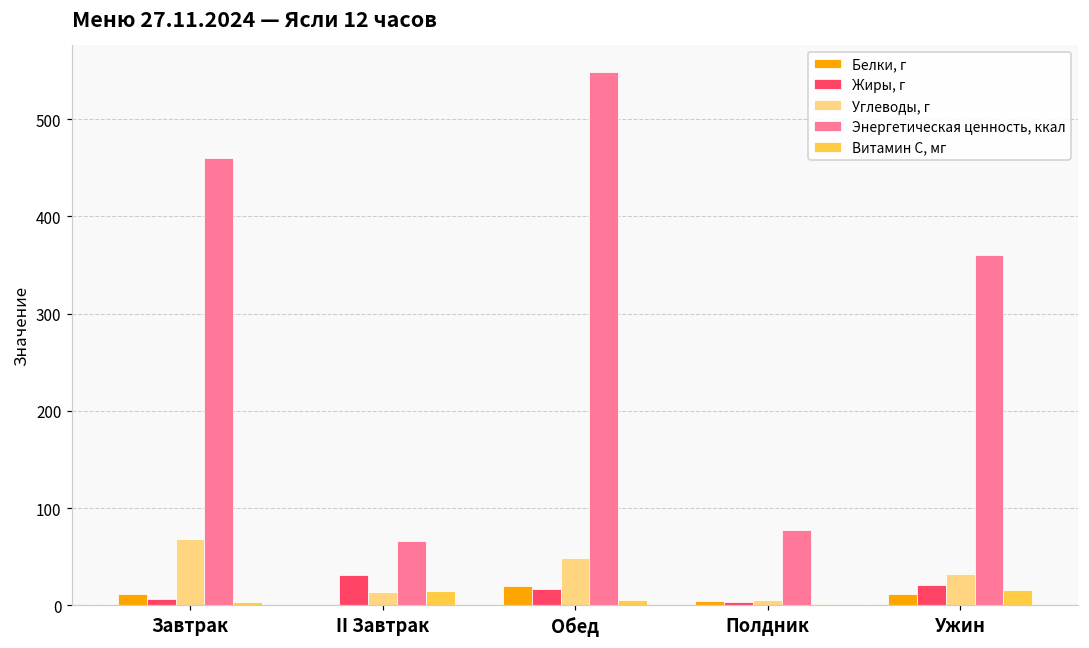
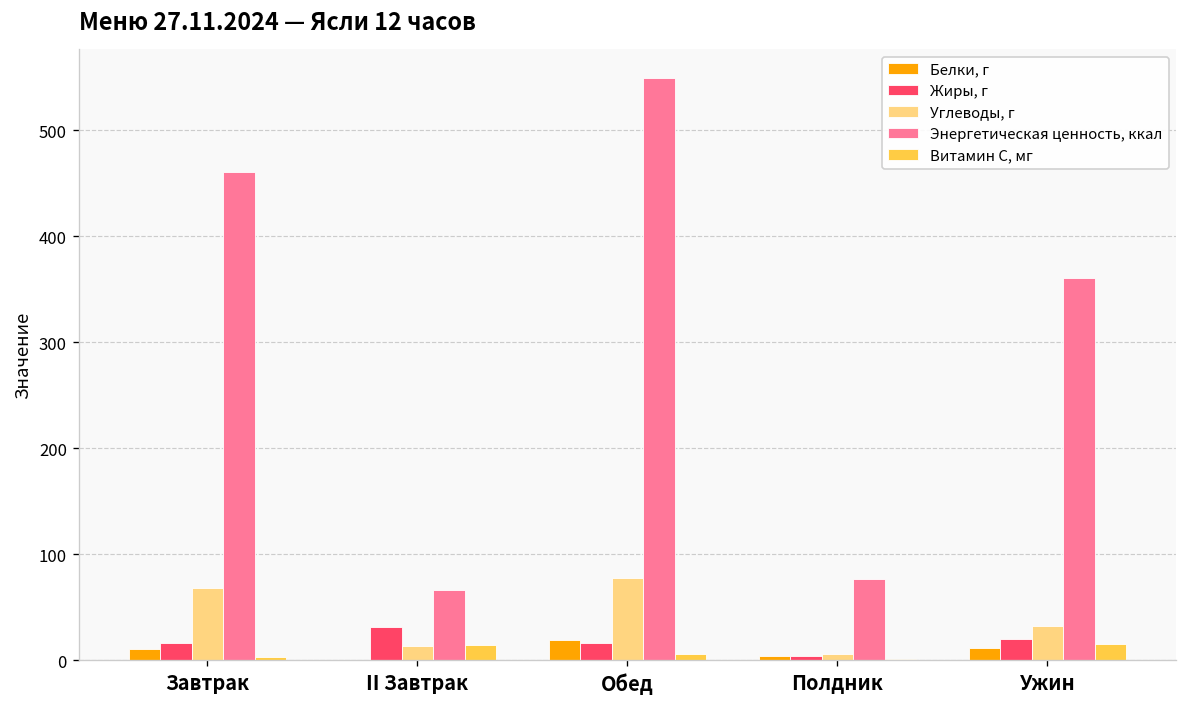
Жиры, г, Завтрак: 10 -> 20
Углеводы, г, Обед: 50 -> 80
